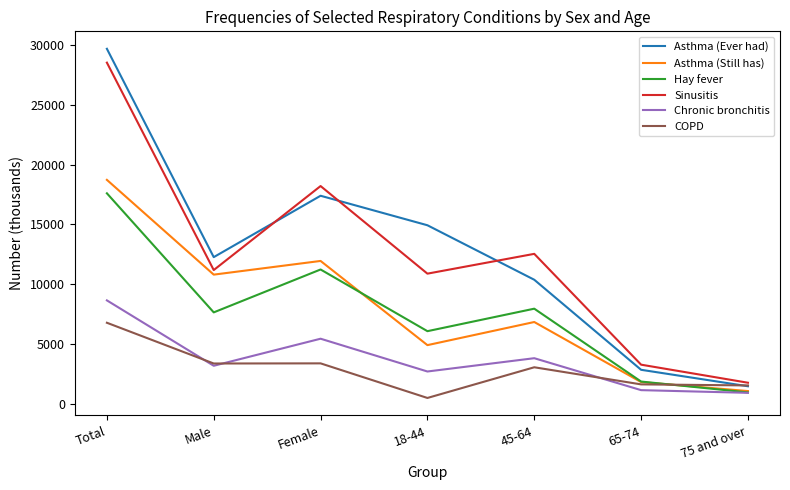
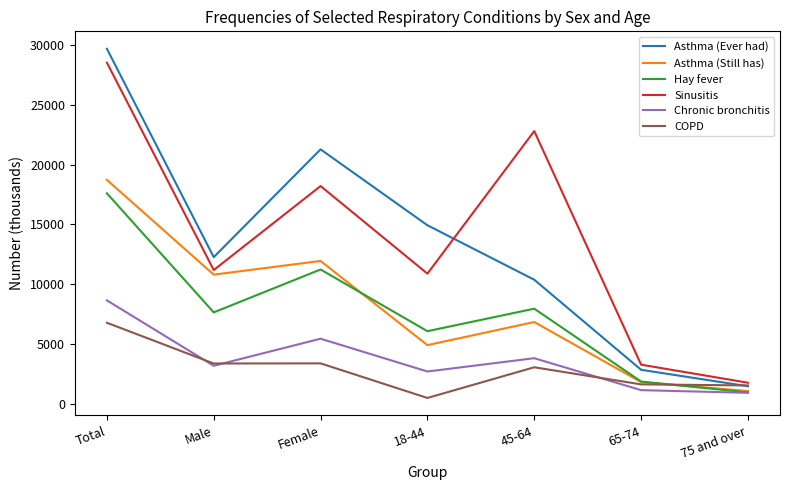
Asthma (Ever had), Female: 17400 -> 21300
Sinusitis, 45-64: 12500 -> 22800
